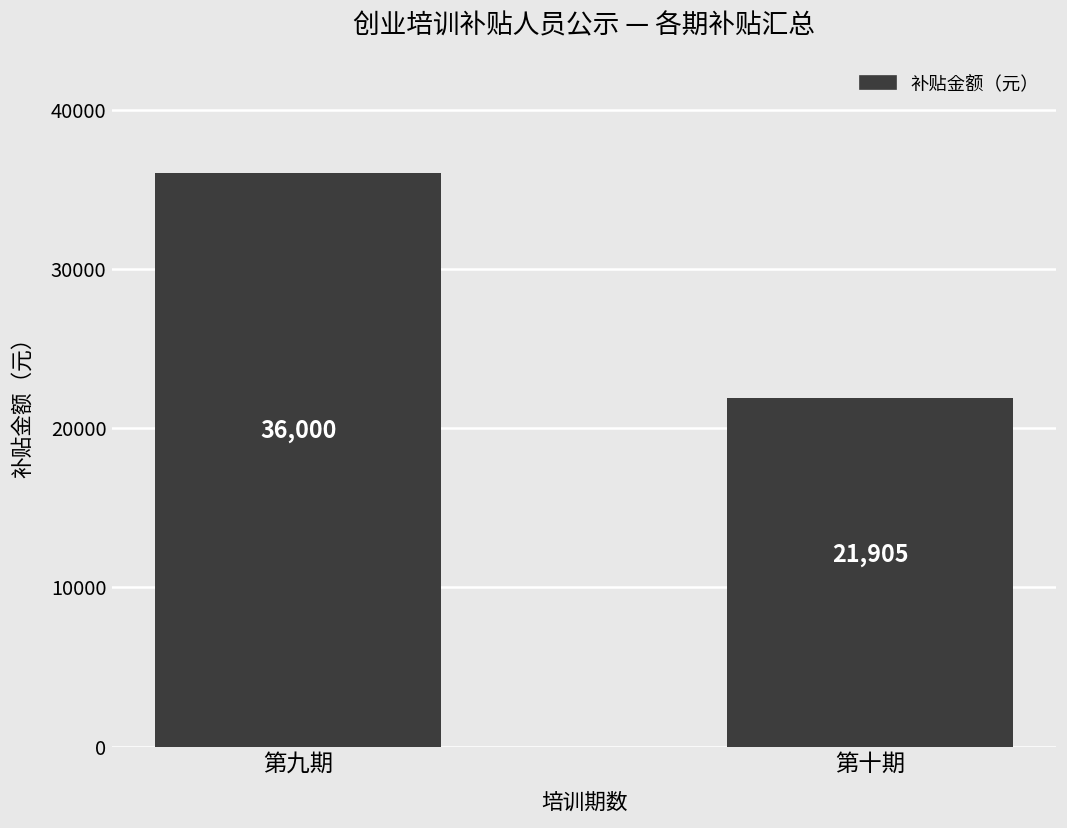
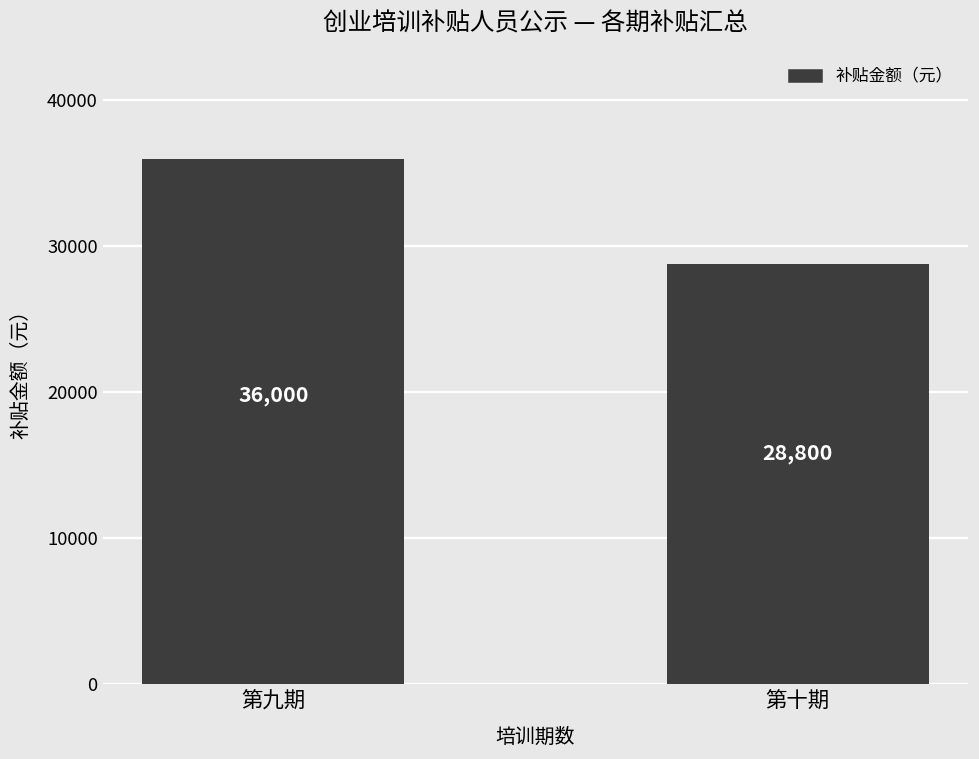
第十期: 21,905 -> 28,800
